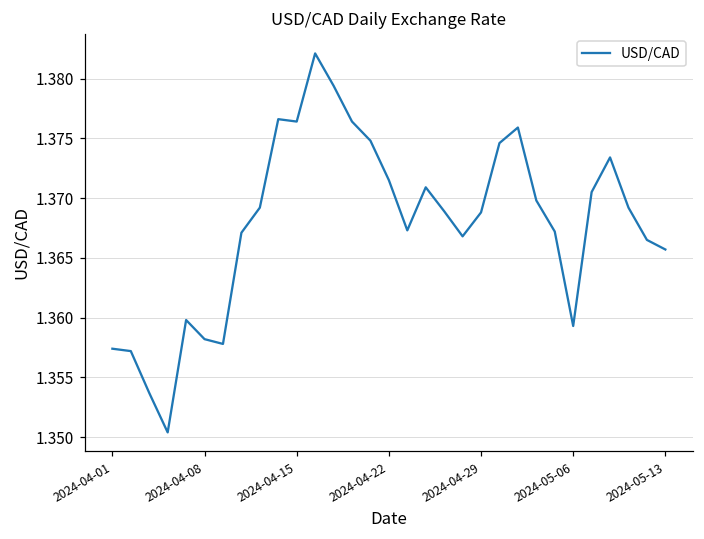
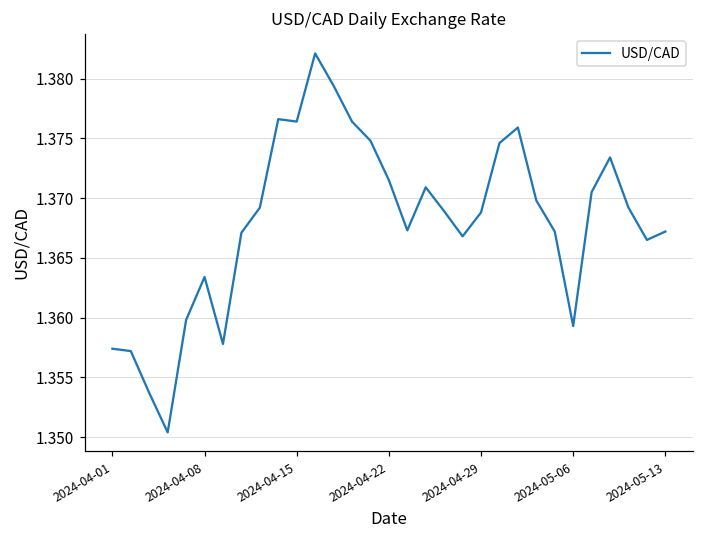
2024-04-08: 1.3582 -> 1.3634
2024-05-13: 1.3657 -> 1.3672
